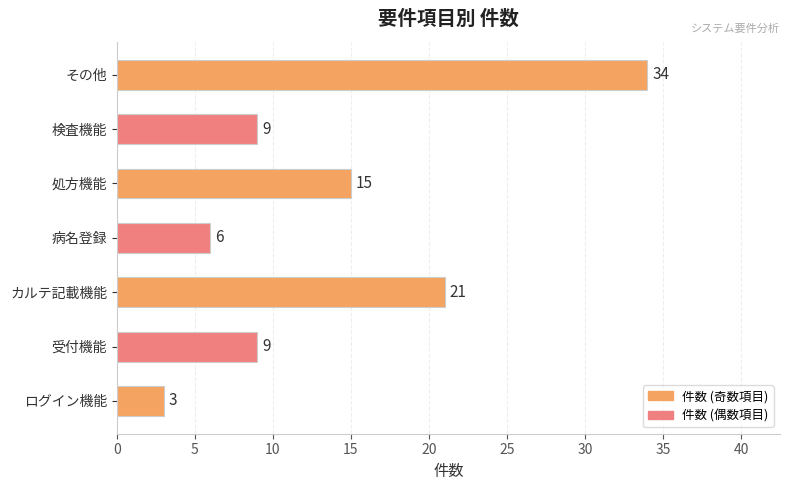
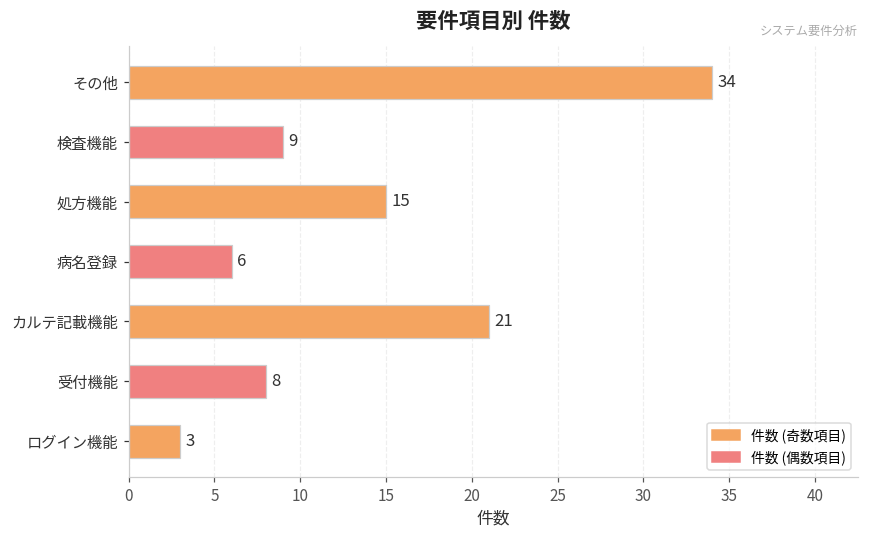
受付機能: 9 -> 8
